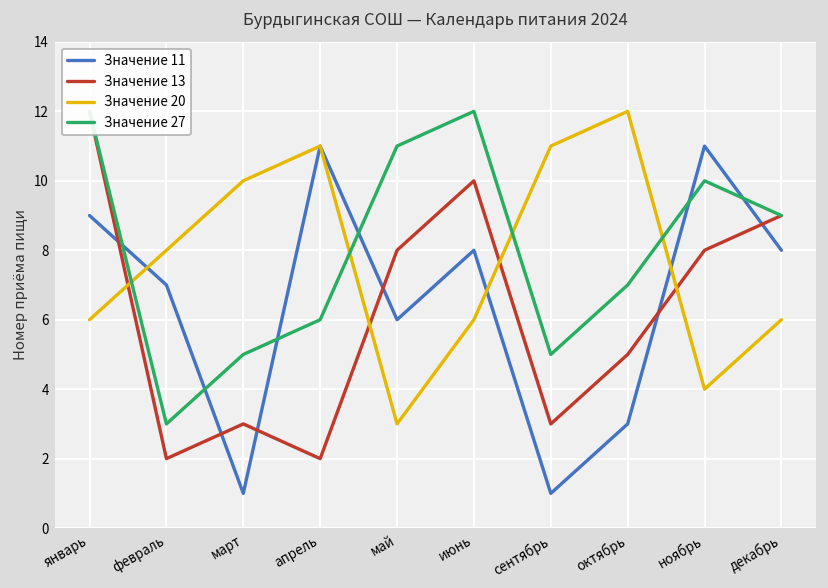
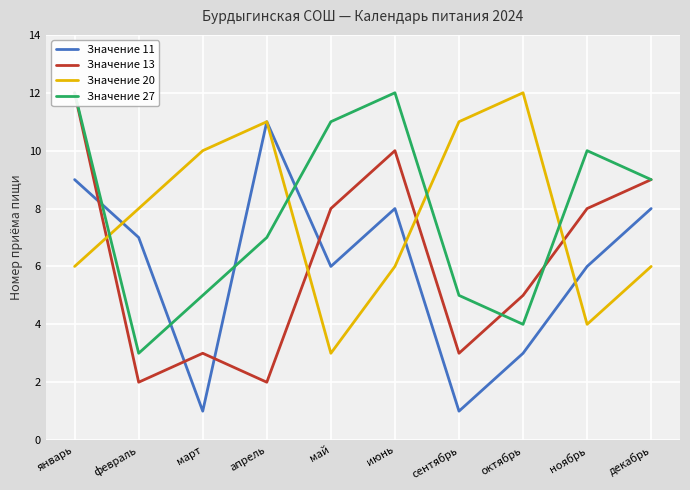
Значение 27, апрель: 6 -> 7
Значение 27, октябрь: 7 -> 4
Значение 11, ноябрь: 11 -> 6
